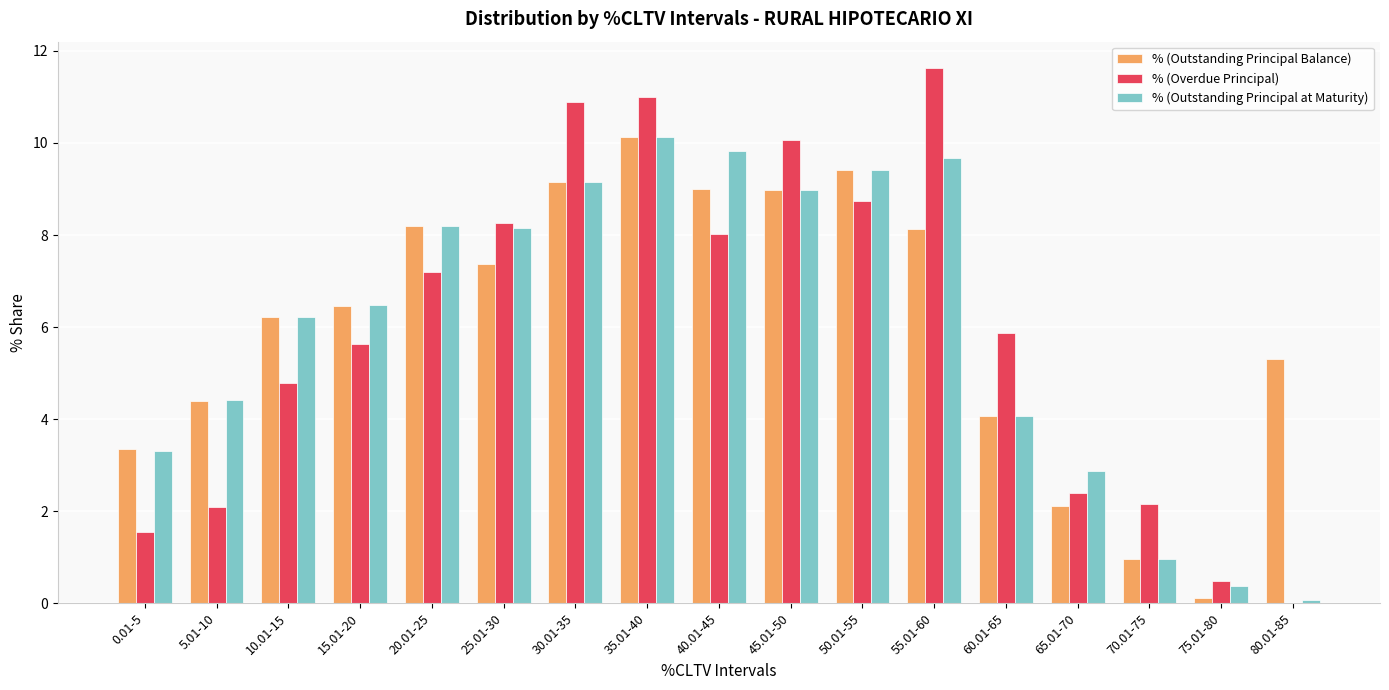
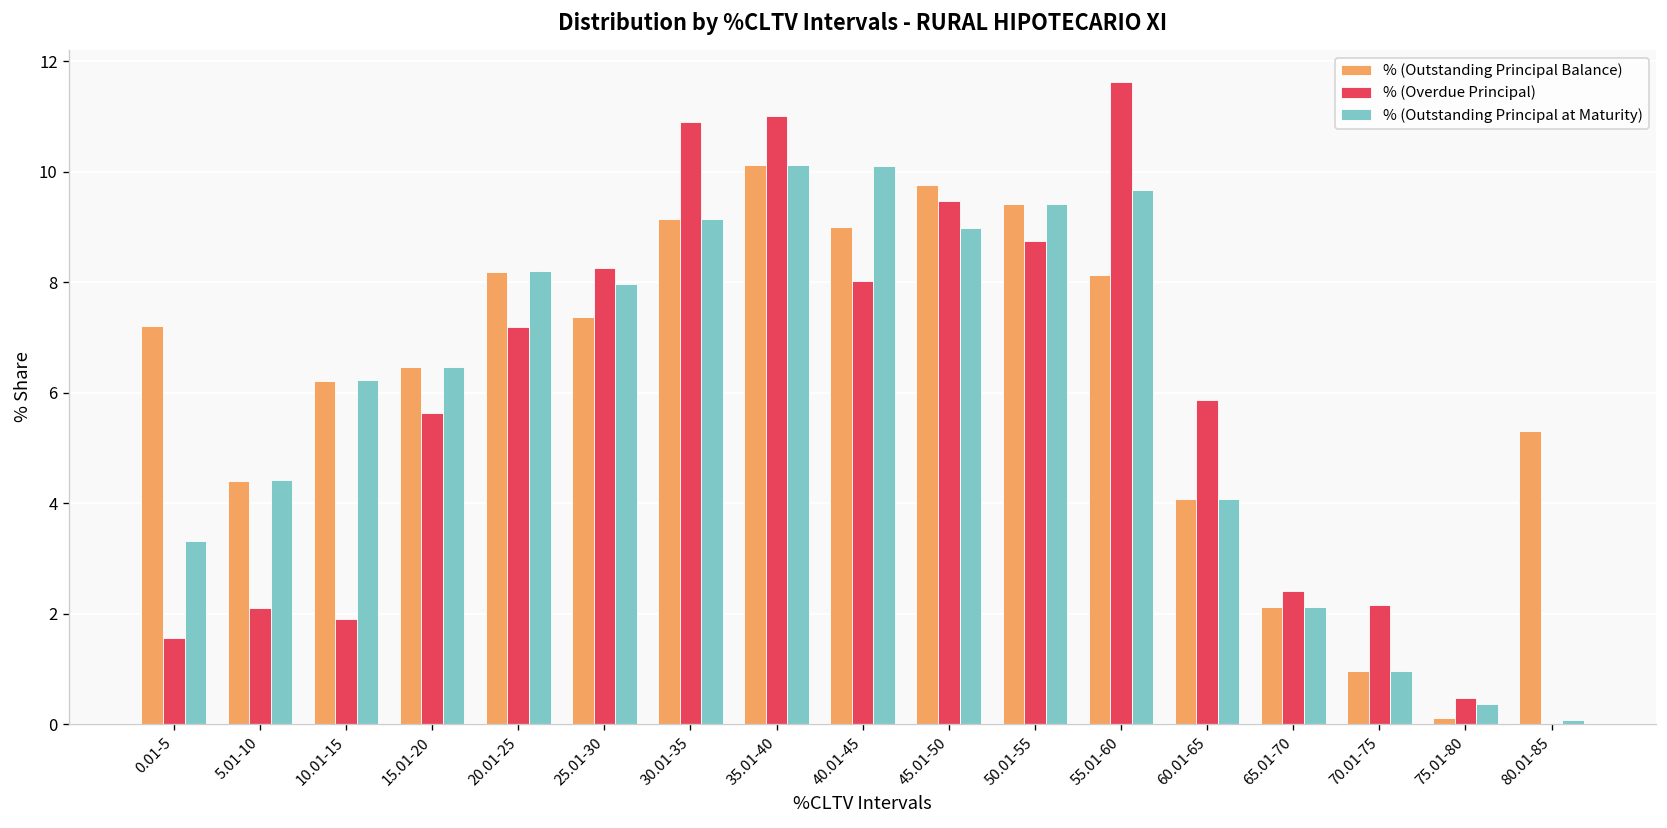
% (Outstanding Principal Balance), 0.01-5: 3.4 -> 7.2
% (Overdue Principal), 10.01-15: 4.8 -> 1.9
% (Outstanding Principal at Maturity), 25.01-30: 8.2 -> 8.0
% (Outstanding Principal at Maturity), 40.01-45: 9.8 -> 10.1
% (Outstanding Principal Balance), 45.01-50: 9.0 -> 9.8
% (Overdue Principal), 45.01-50: 10.1 -> 9.5
% (Outstanding Principal at Maturity), 65.01-70: 2.9 -> 2.1
